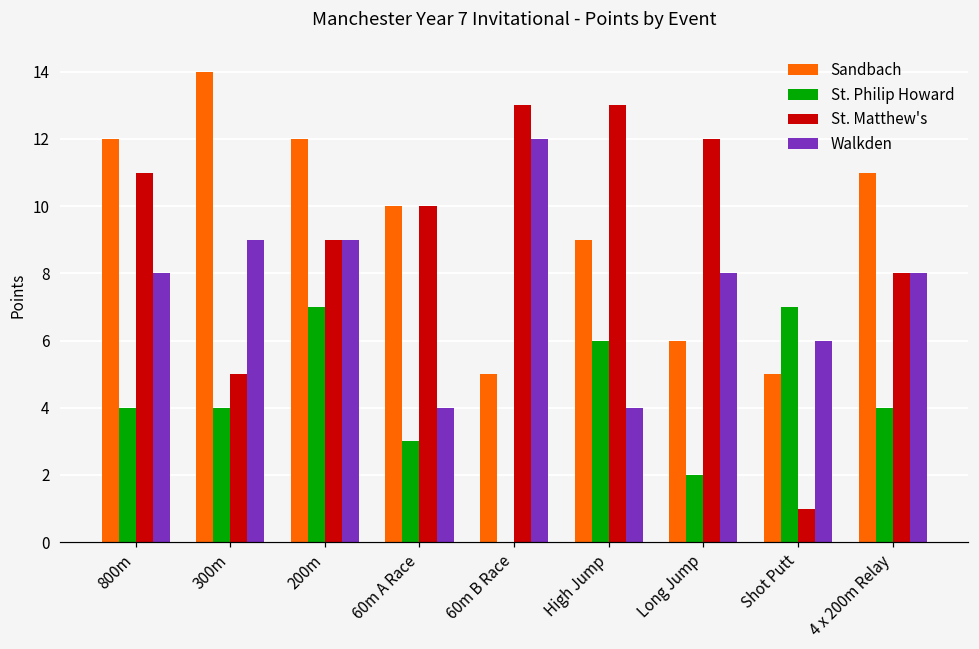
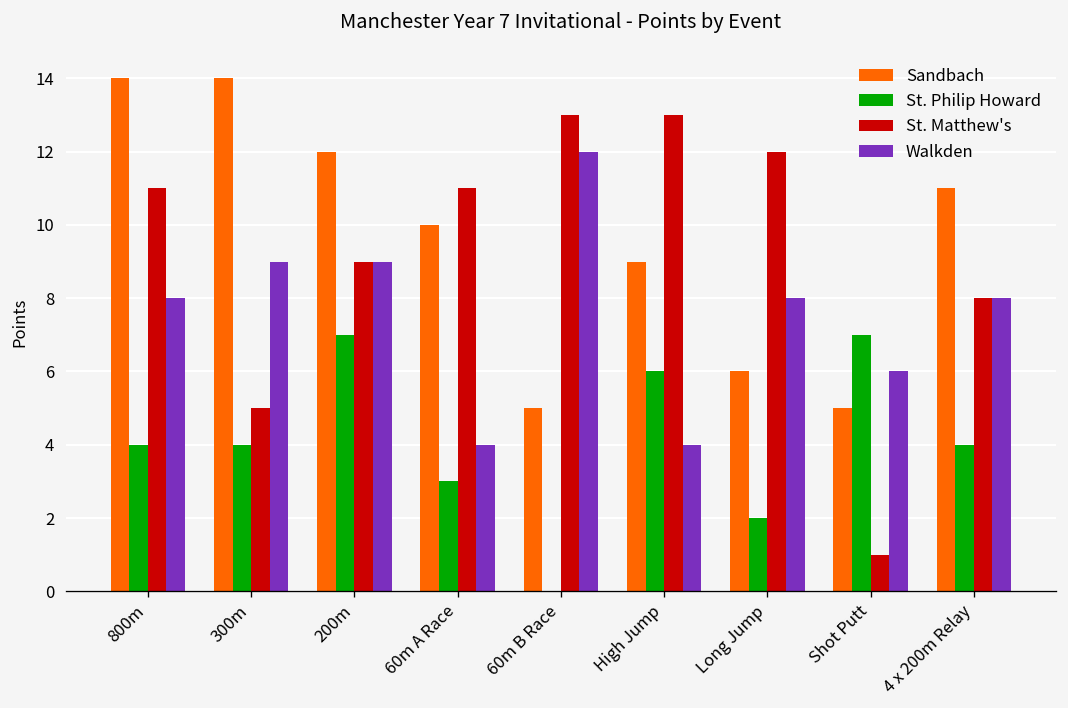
Sandbach, 800m: 12 -> 14
St. Matthew's, 60m A Race: 10 -> 11
